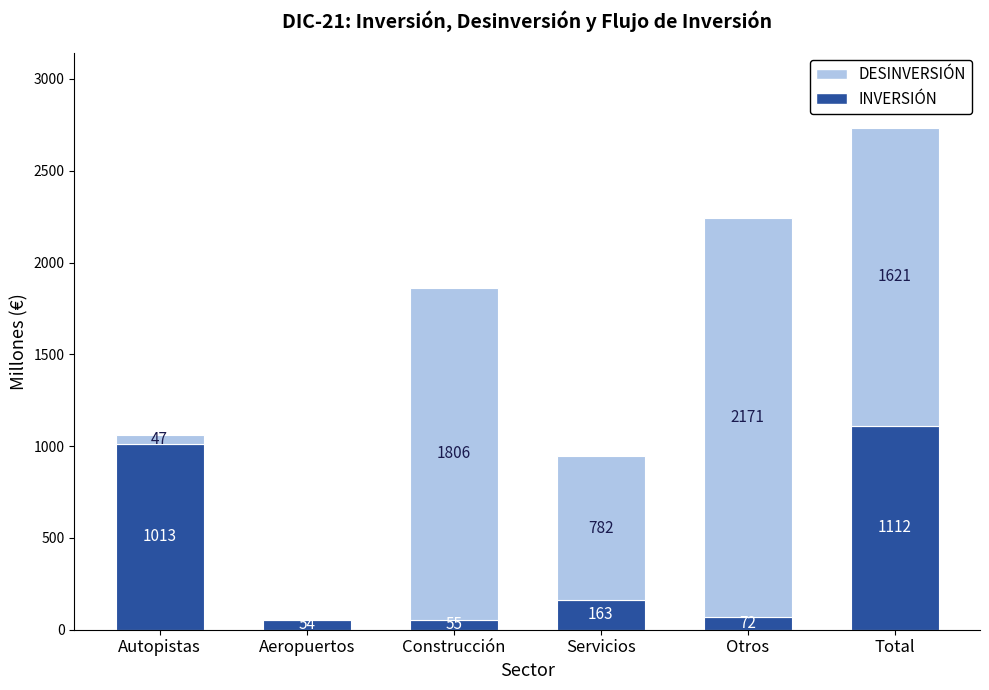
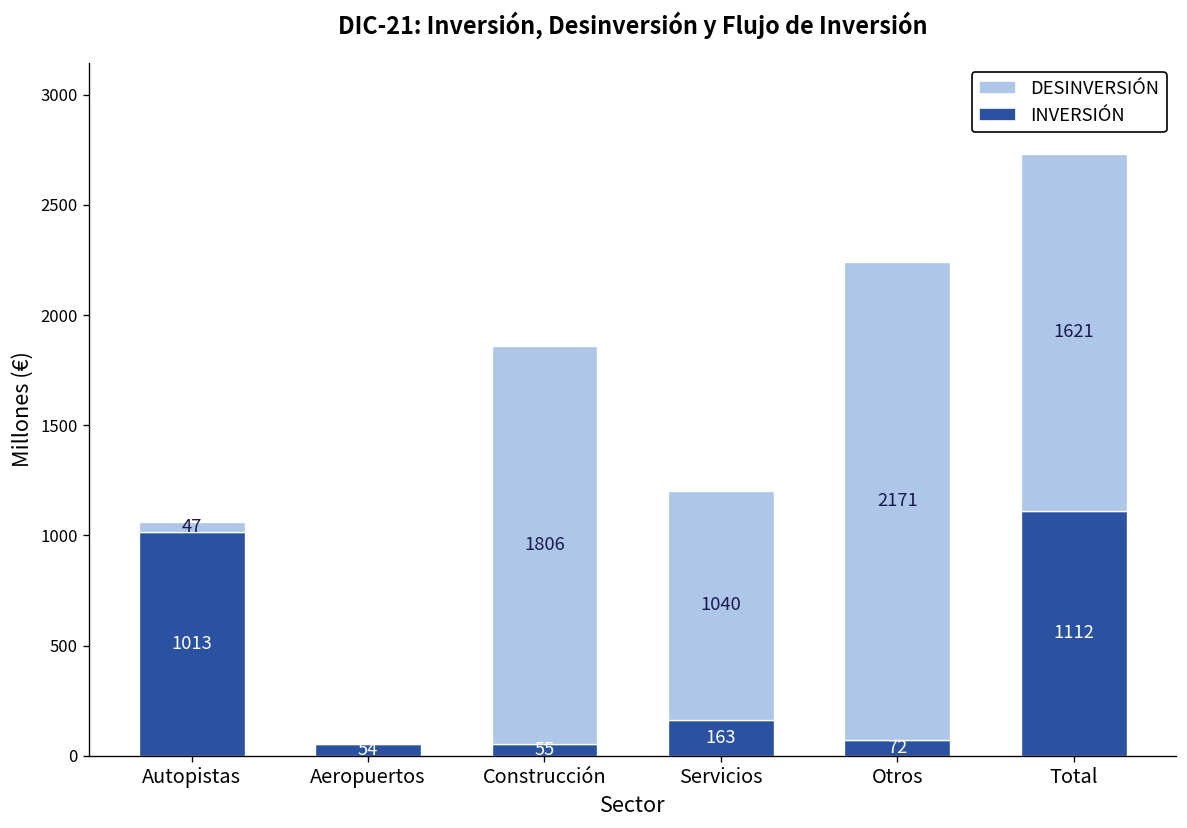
DESINVERSIÓN, Servicios: 782 -> 1040
